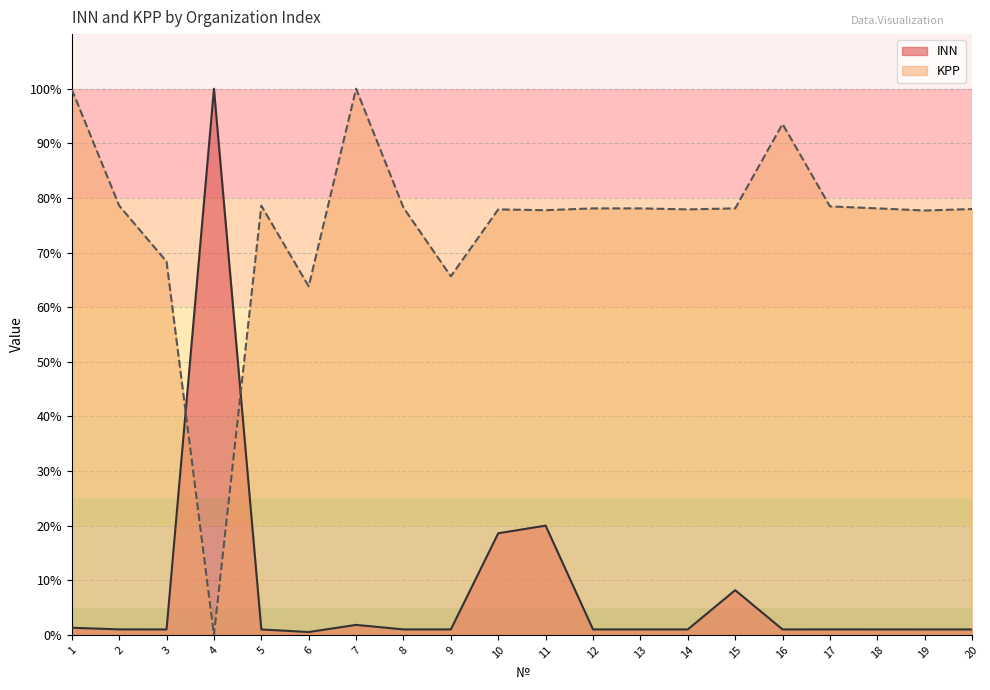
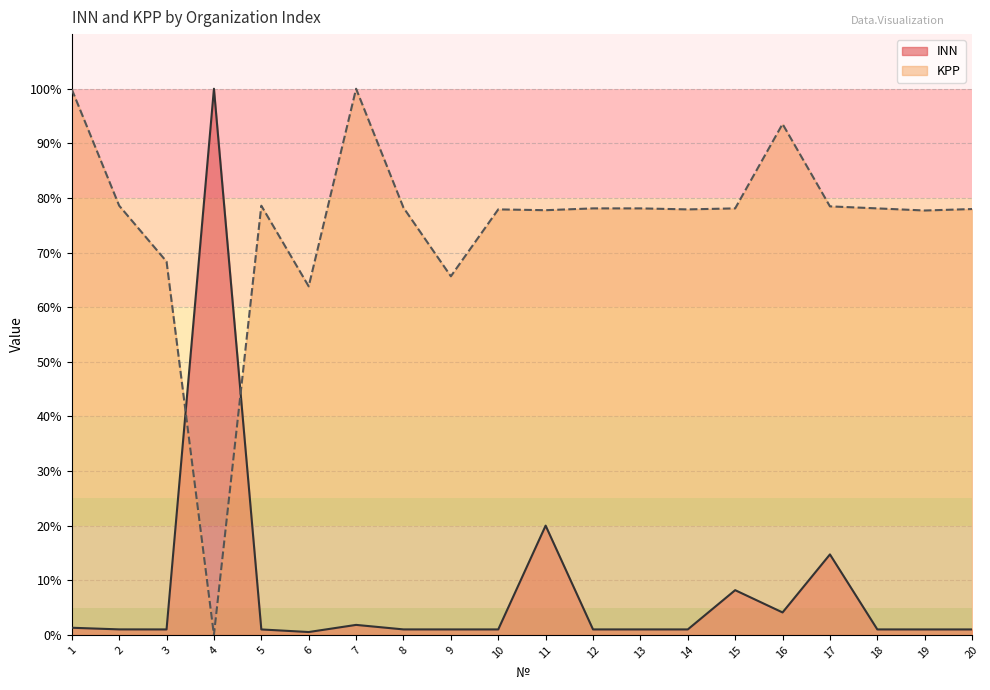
INN, 10: 19% -> 1%
INN, 16: 1% -> 4%
INN, 17: 1% -> 15%
